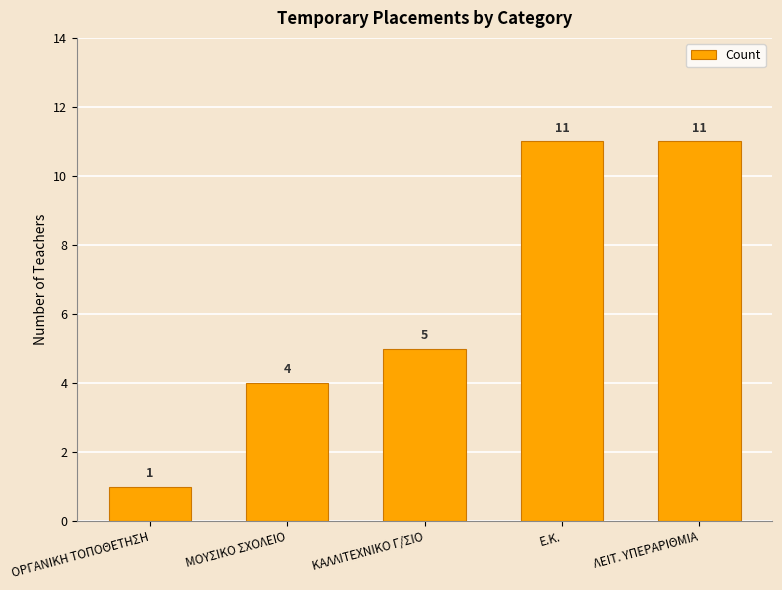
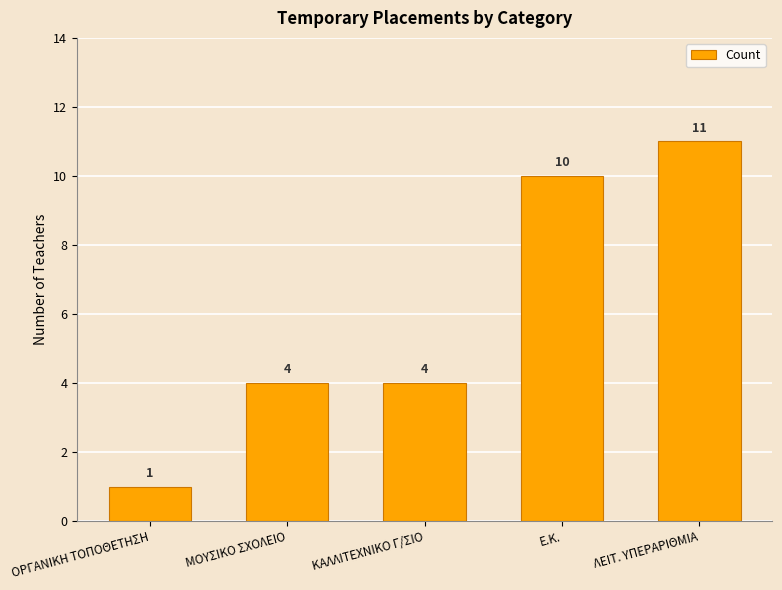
ΚΑΛΛΙΤΕΧΝΙΚΟ Γ/ΣΙΟ: 5 -> 4
Ε.Κ.: 11 -> 10
